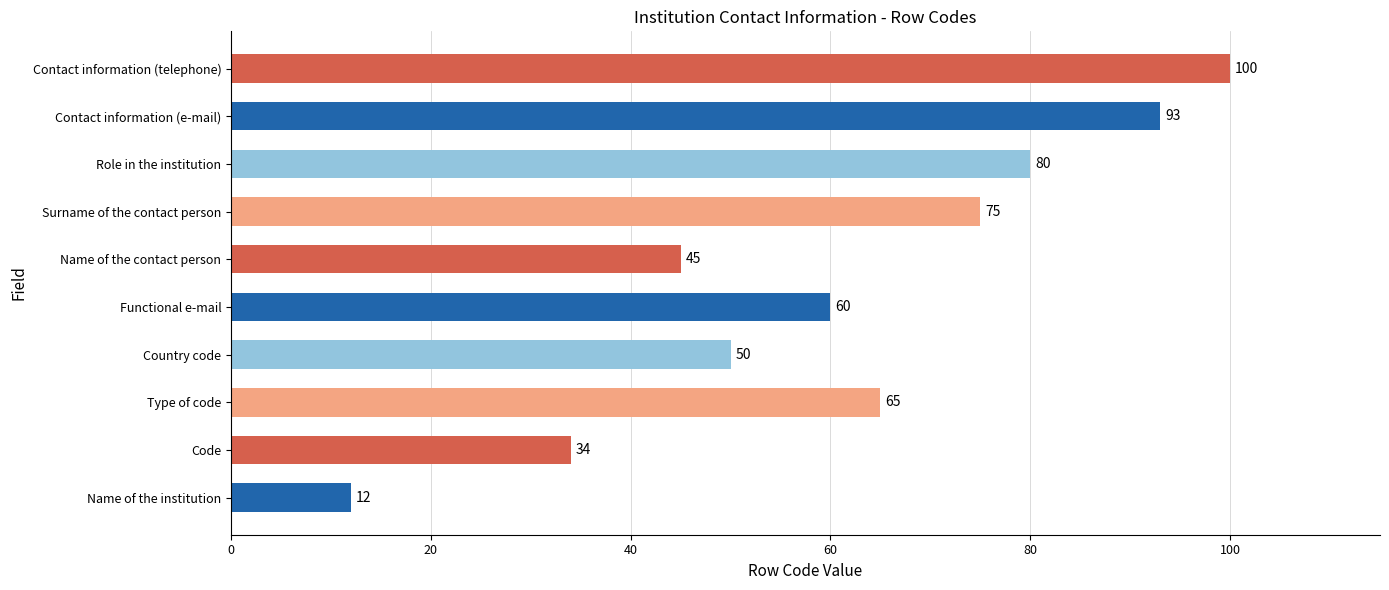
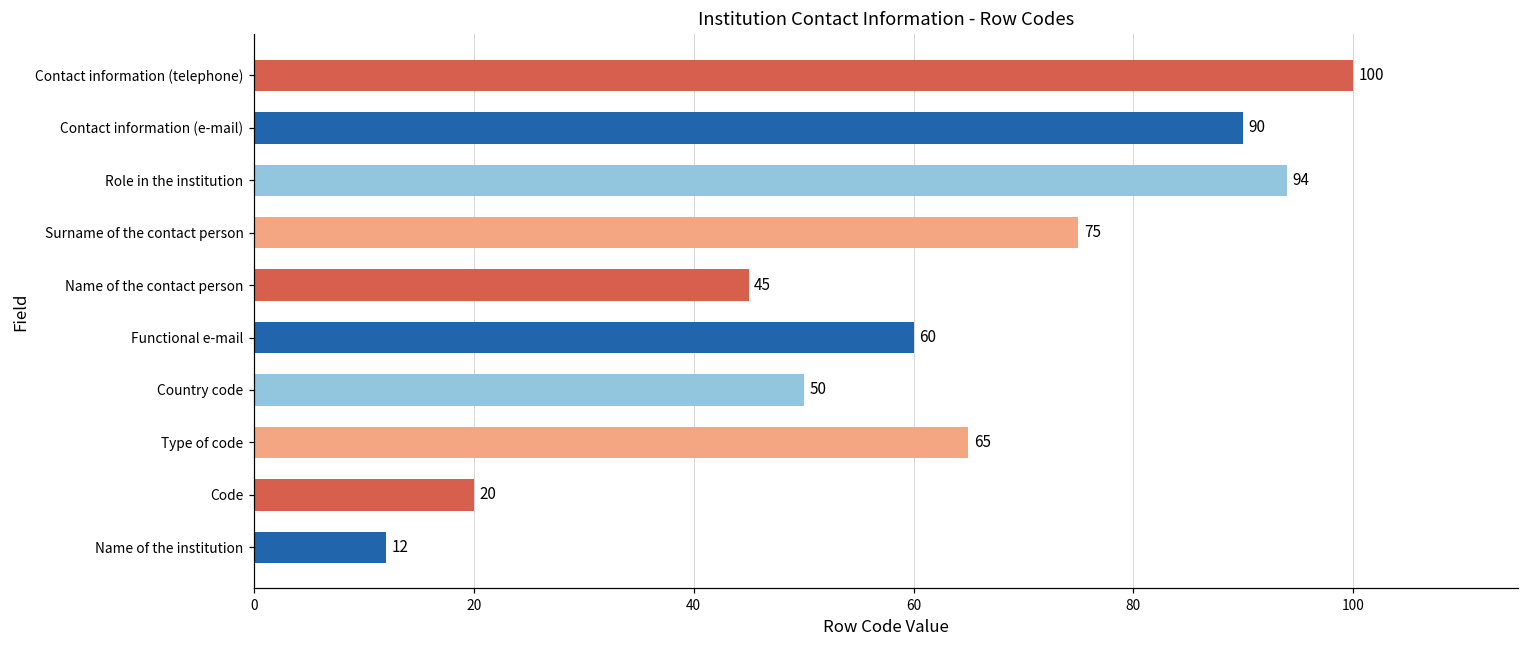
Contact information (e-mail): 93 -> 90
Role in the institution: 80 -> 94
Code: 34 -> 20
